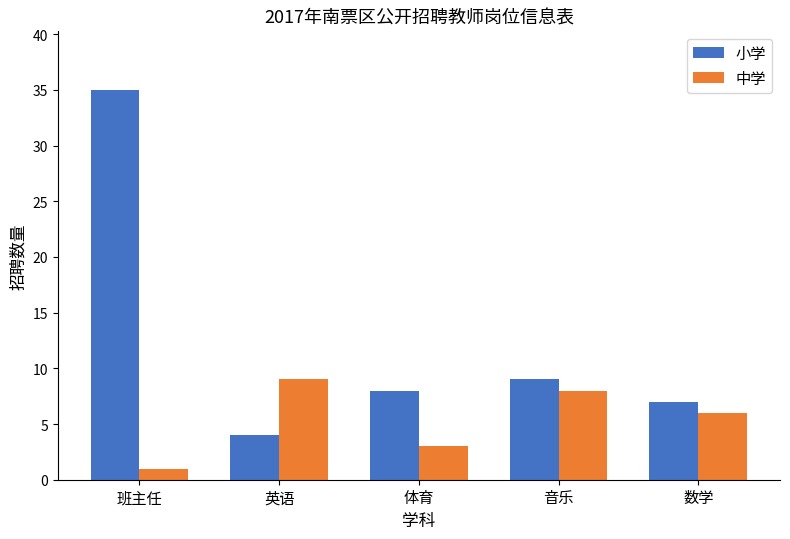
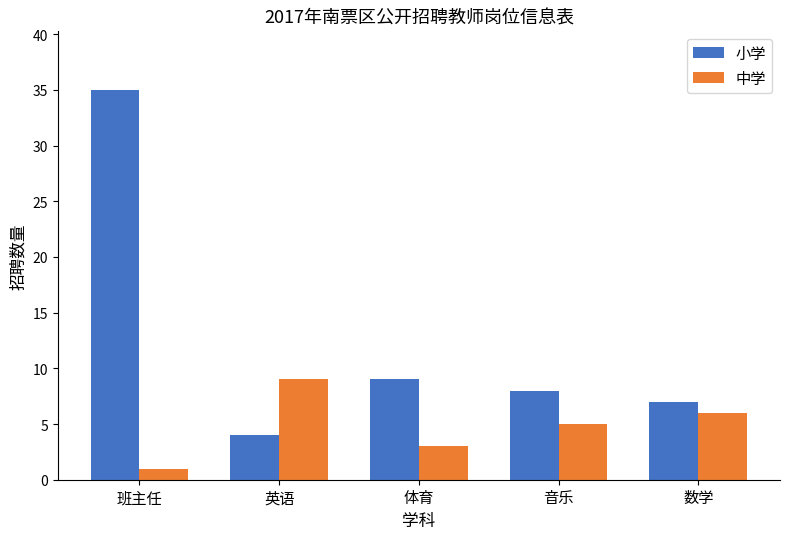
小学, 体育: 8 -> 9
小学, 音乐: 9 -> 8
中学, 音乐: 8 -> 5
